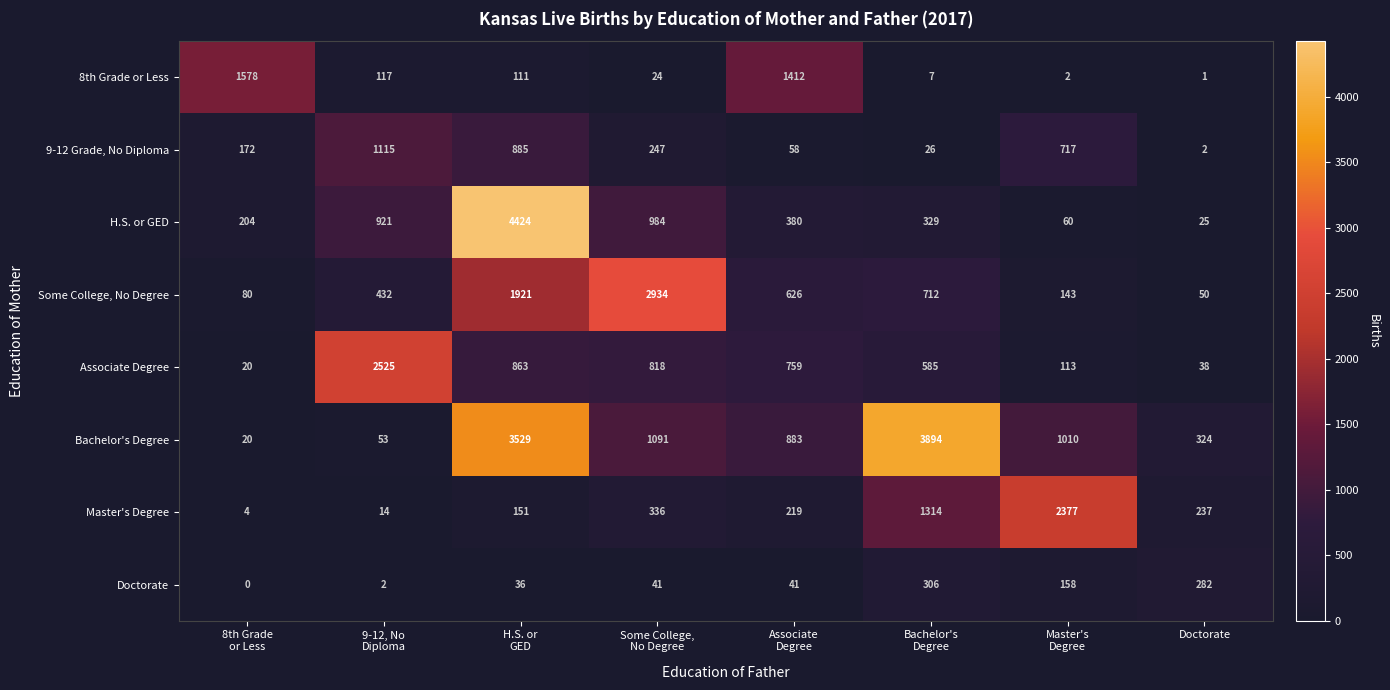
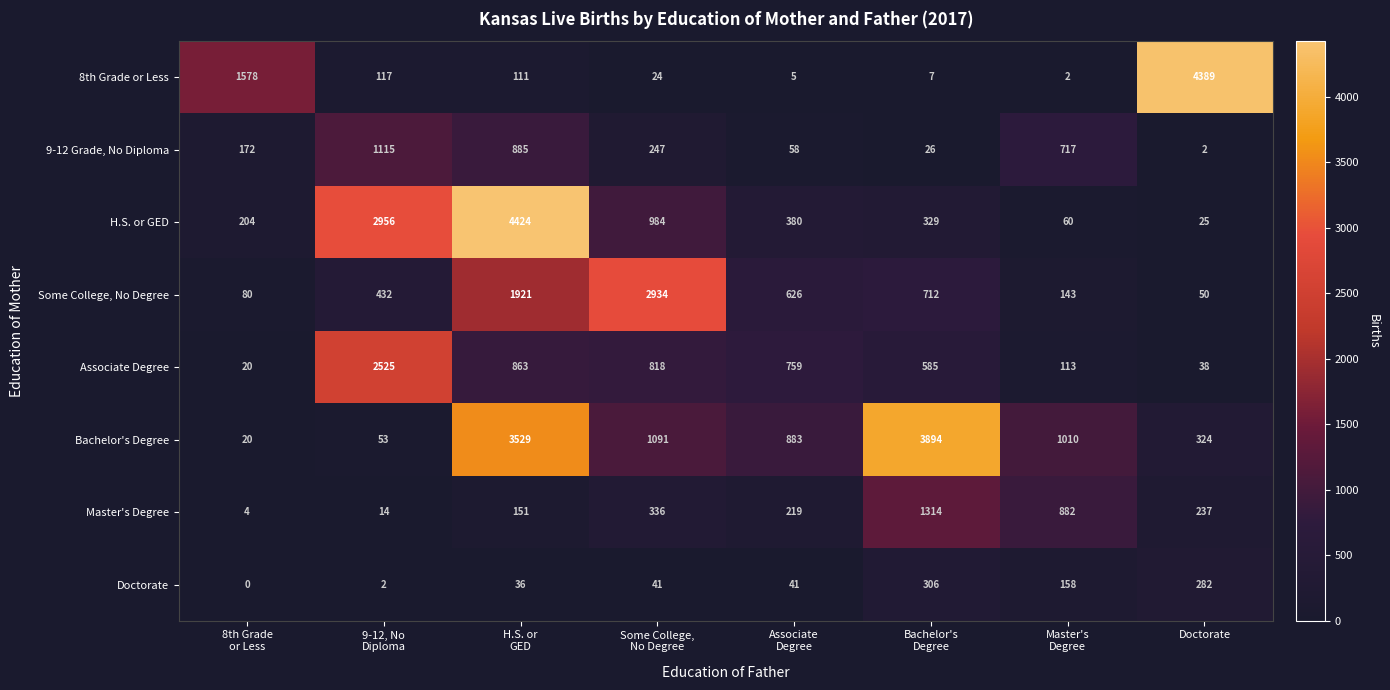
8th Grade or Less, Associate Degree: 1412 -> 5
8th Grade or Less, Doctorate: 1 -> 4389
H.S. or GED, 9-12, No Diploma: 921 -> 2956
Master's Degree, Master's Degree: 2377 -> 882
